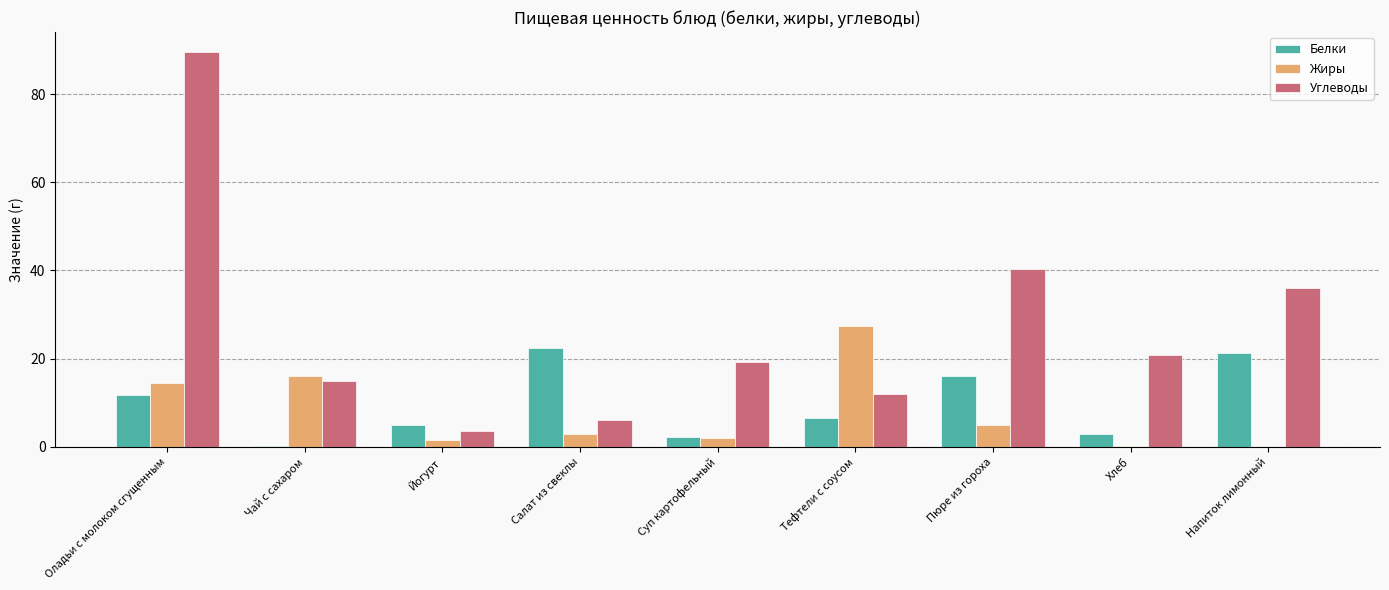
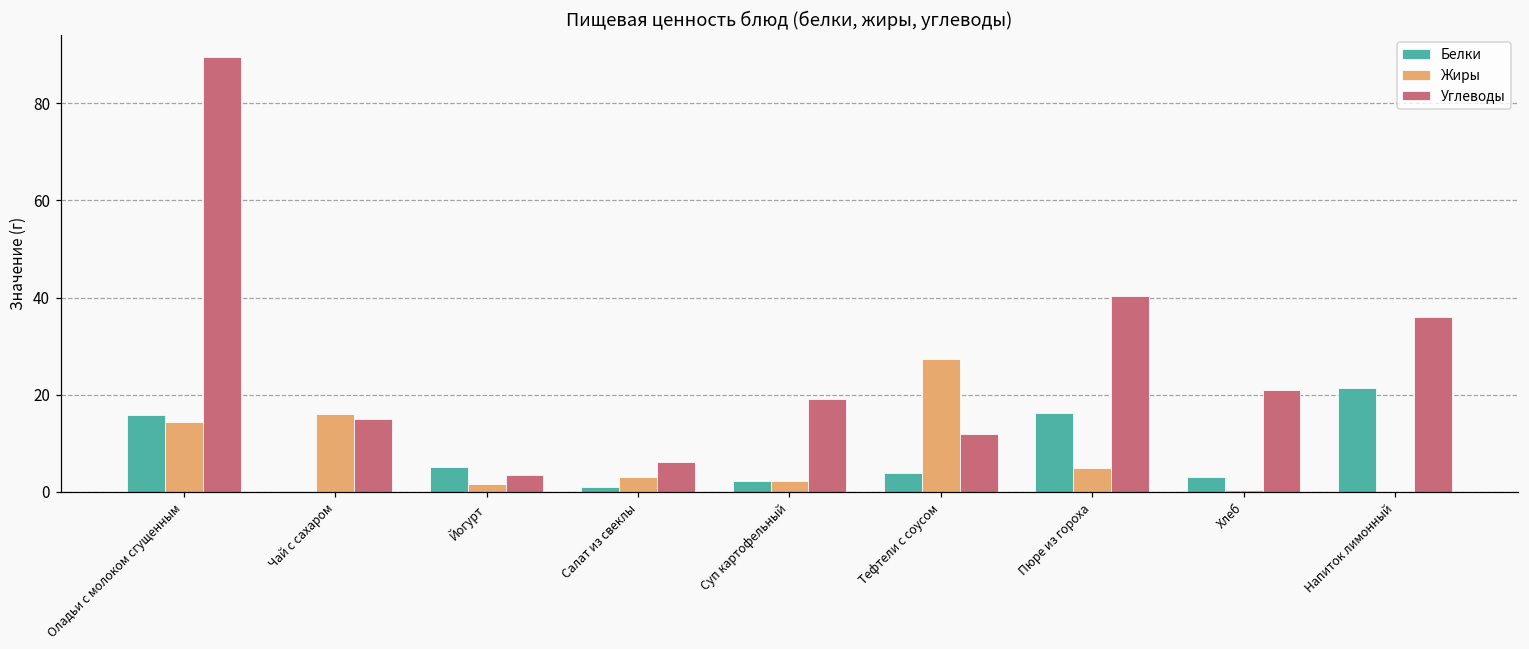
Белки, Оладьи с молоком сгущенным: 12 -> 16
Белки, Салат из свеклы: 22 -> 1
Белки, Тефтели с соусом: 7 -> 4
